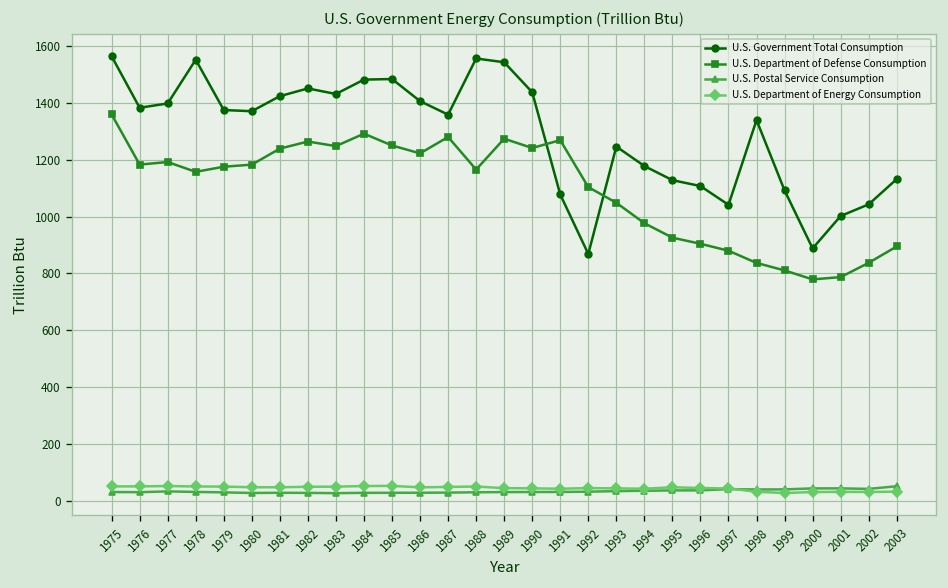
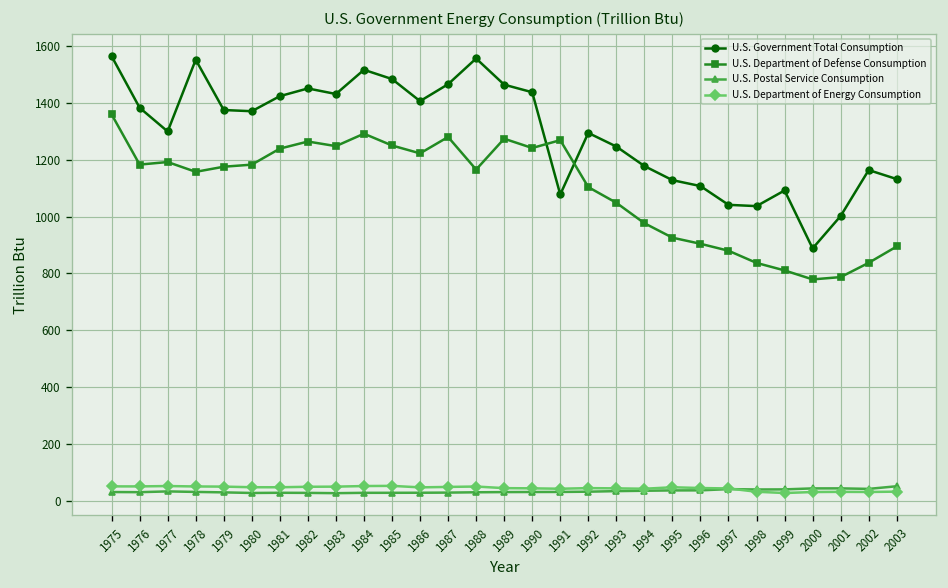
U.S. Government Total Consumption, 1977: 1400 -> 1300
U.S. Government Total Consumption, 1984: 1480 -> 1520
U.S. Government Total Consumption, 1987: 1360 -> 1470
U.S. Government Total Consumption, 1989: 1540 -> 1460
U.S. Government Total Consumption, 1992: 870 -> 1290
U.S. Government Total Consumption, 1998: 1340 -> 1040
U.S. Government Total Consumption, 2002: 1040 -> 1160
